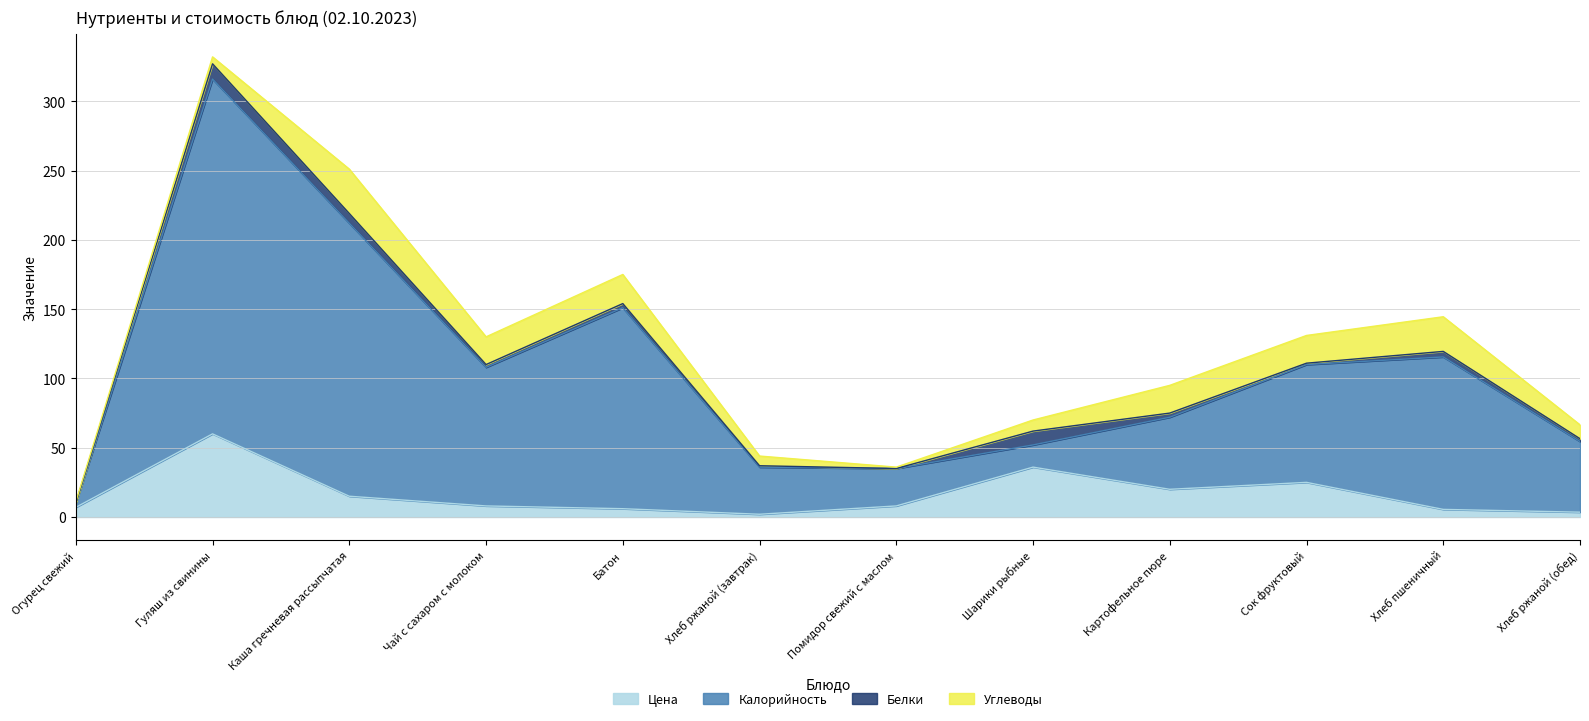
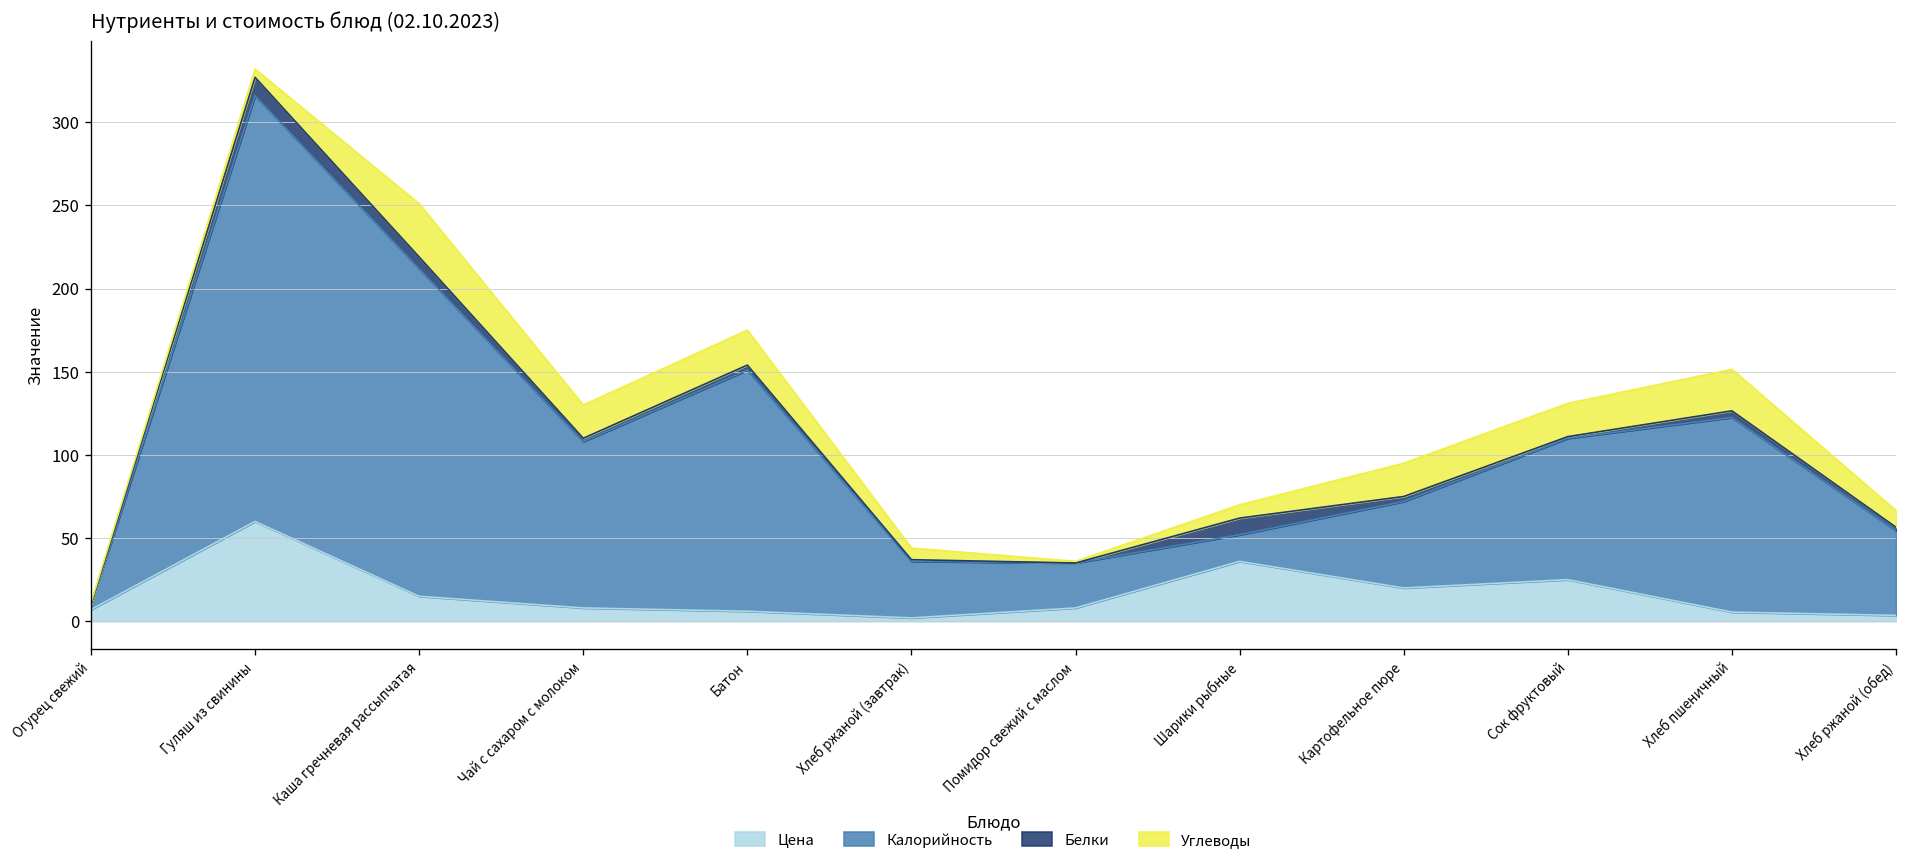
Калорийность, Хлеб пшеничный: 110 -> 117
